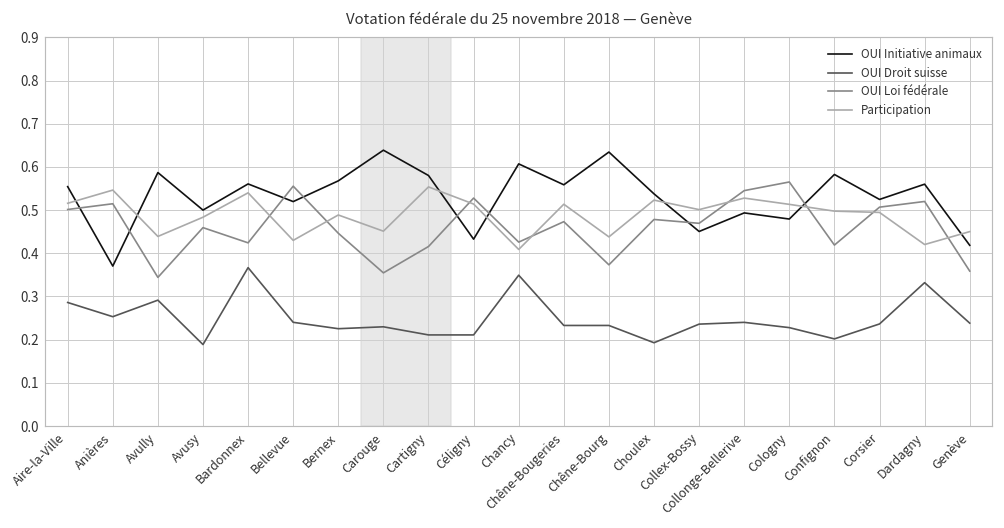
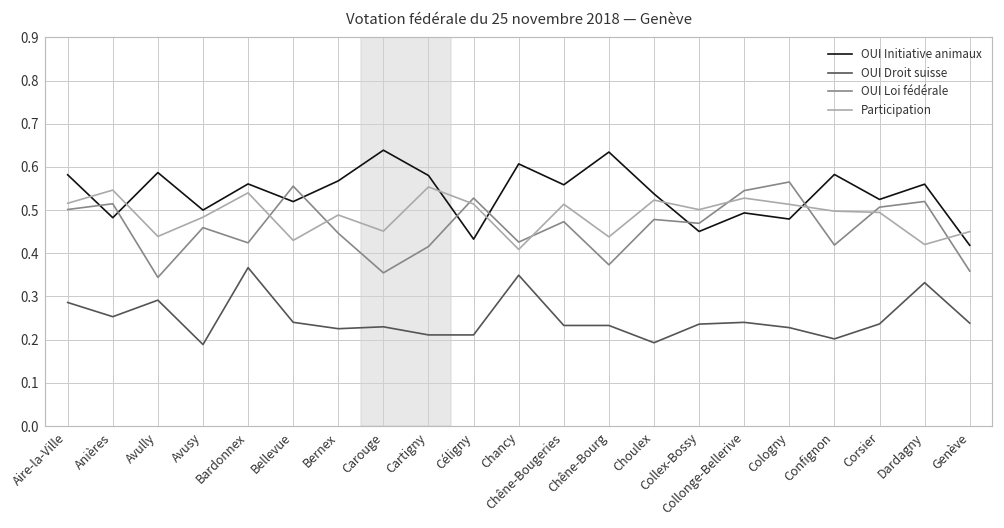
OUI Initiative animaux, Aire-la-Ville: 0.55 -> 0.58
OUI Initiative animaux, Anières: 0.37 -> 0.48
